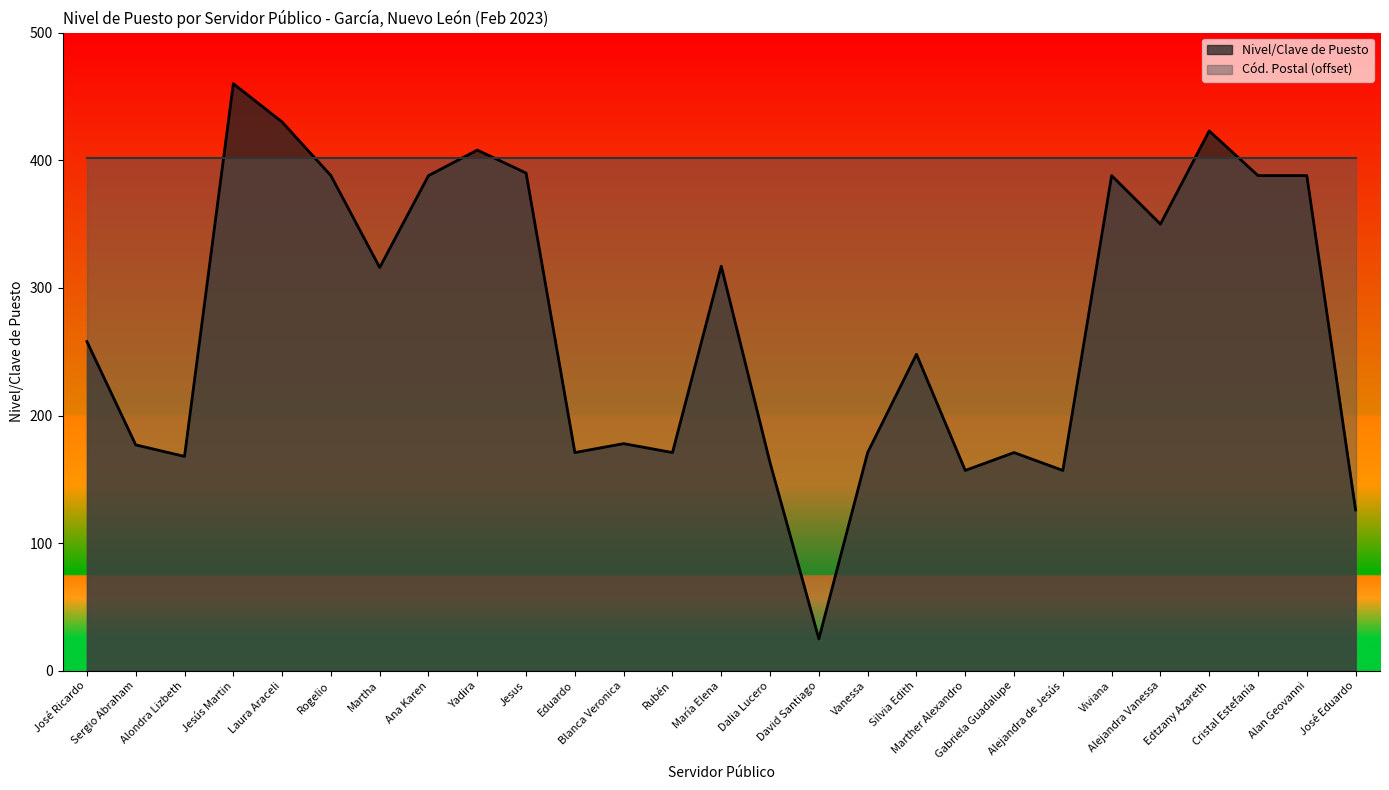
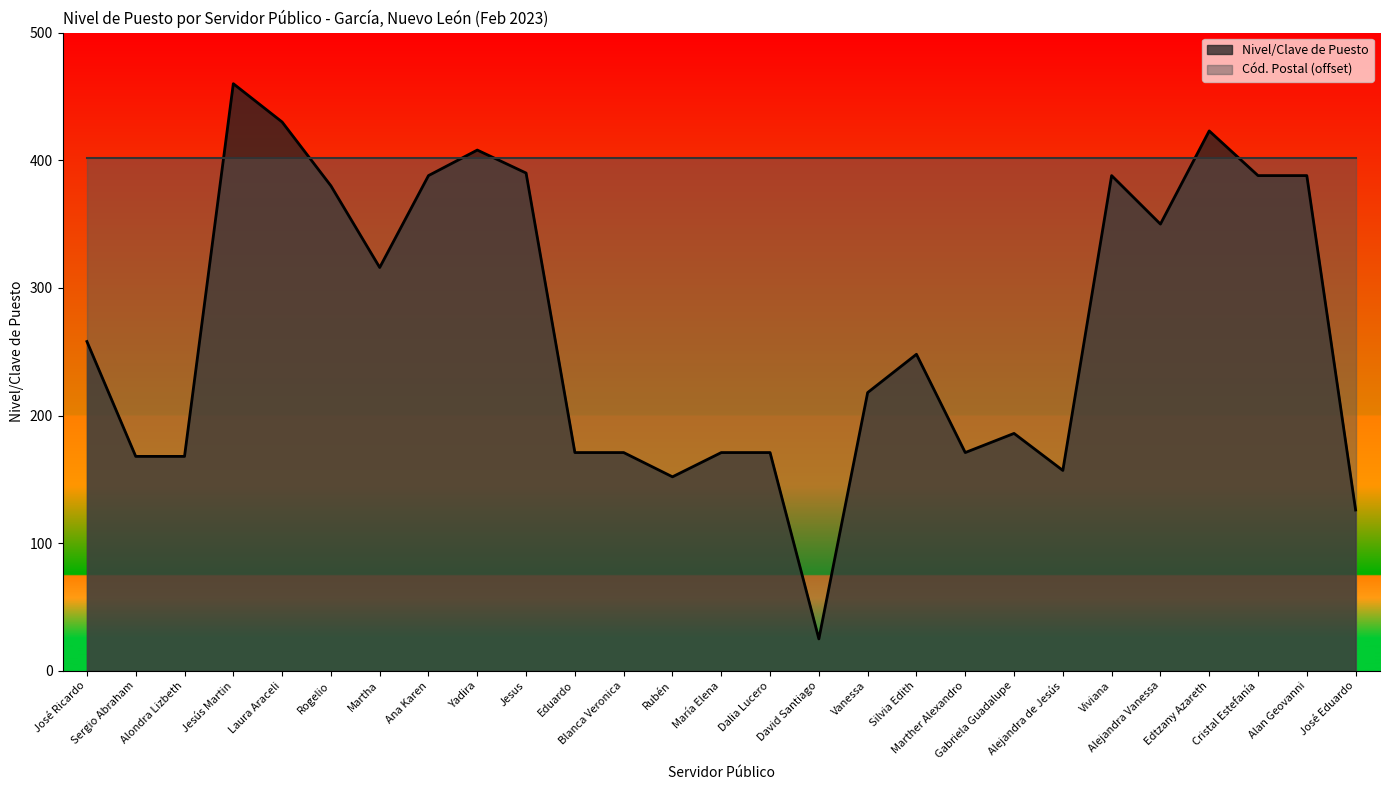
Nivel/Clave de Puesto, Sergio Abraham: 177 -> 168
Nivel/Clave de Puesto, Rogelio: 388 -> 380
Nivel/Clave de Puesto, Blanca Veronica: 178 -> 171
Nivel/Clave de Puesto, Rubén: 171 -> 152
Nivel/Clave de Puesto, María Elena: 317 -> 171
Nivel/Clave de Puesto, Dalia Lucero: 163 -> 171
Nivel/Clave de Puesto, Vanessa: 171 -> 218
Nivel/Clave de Puesto, Marther Alexandro: 157 -> 171
Nivel/Clave de Puesto, Gabriela Guadalupe: 171 -> 186
